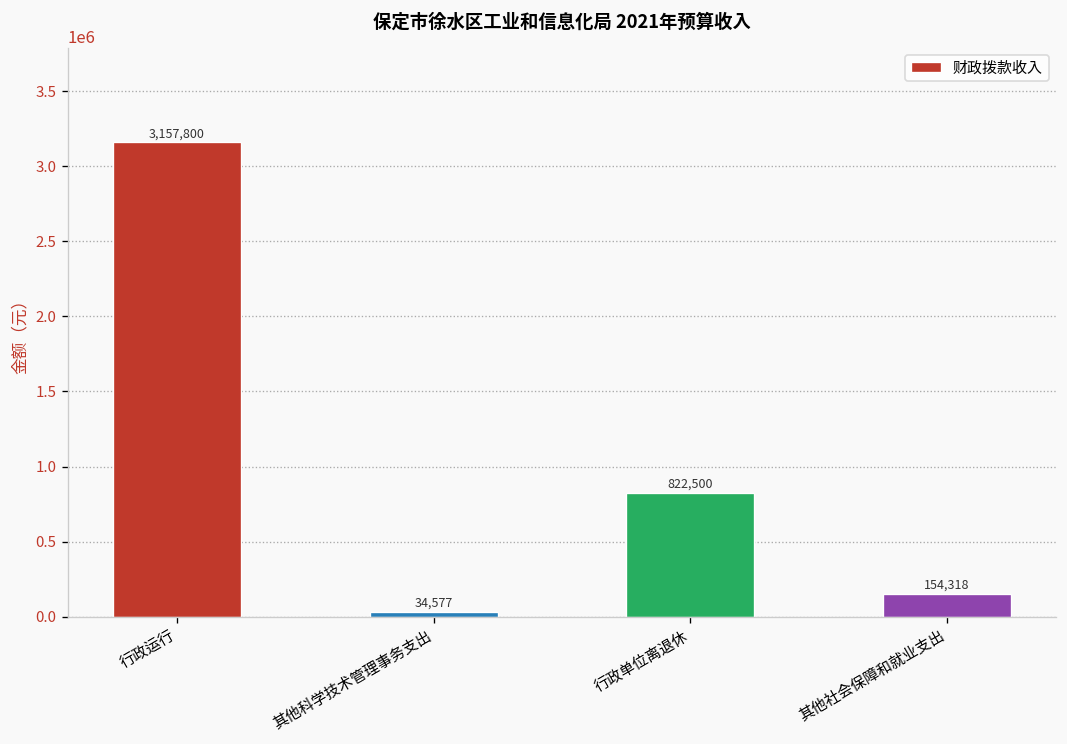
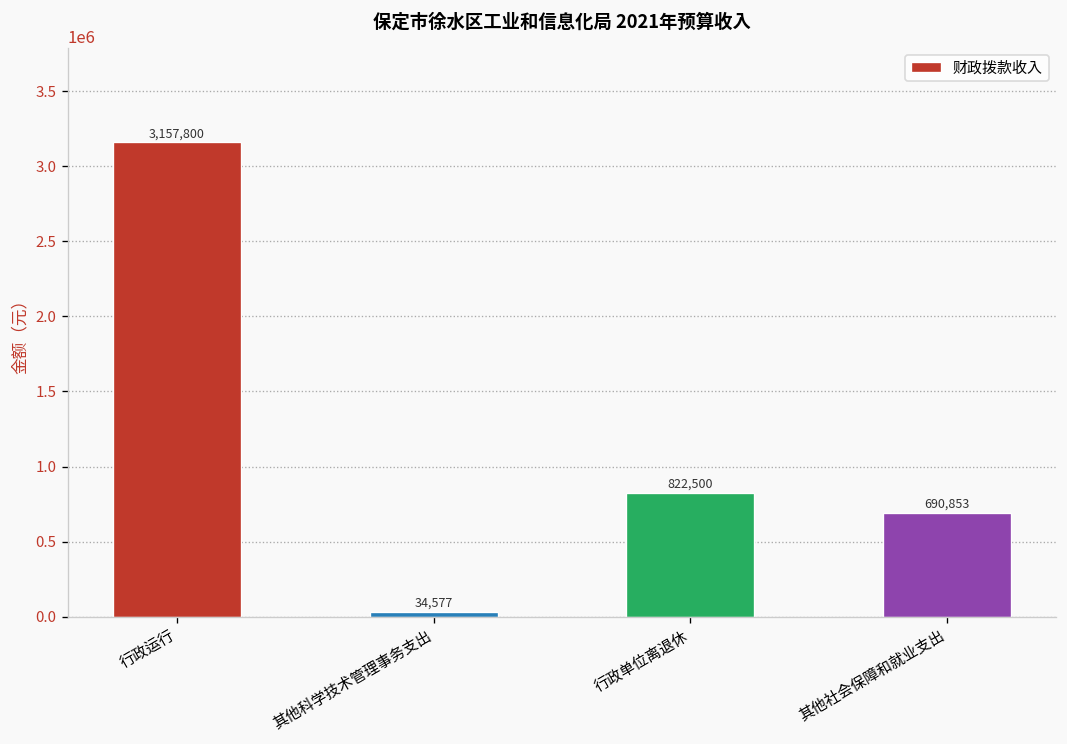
其他社会保障和就业支出: 154,318 -> 690,853
